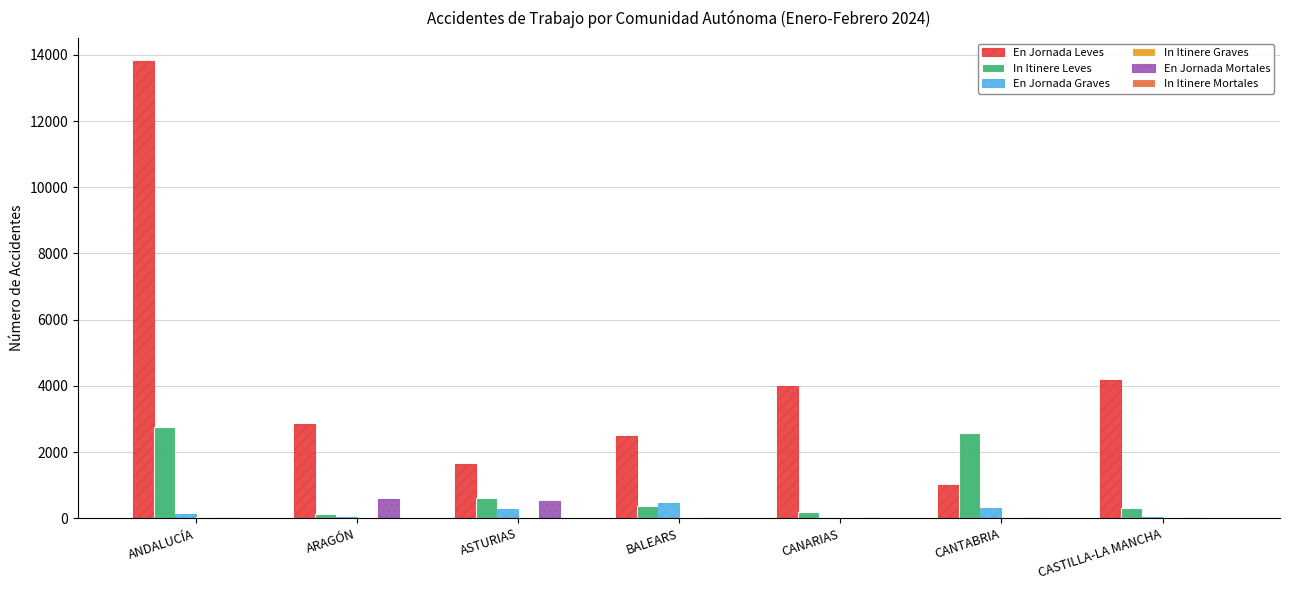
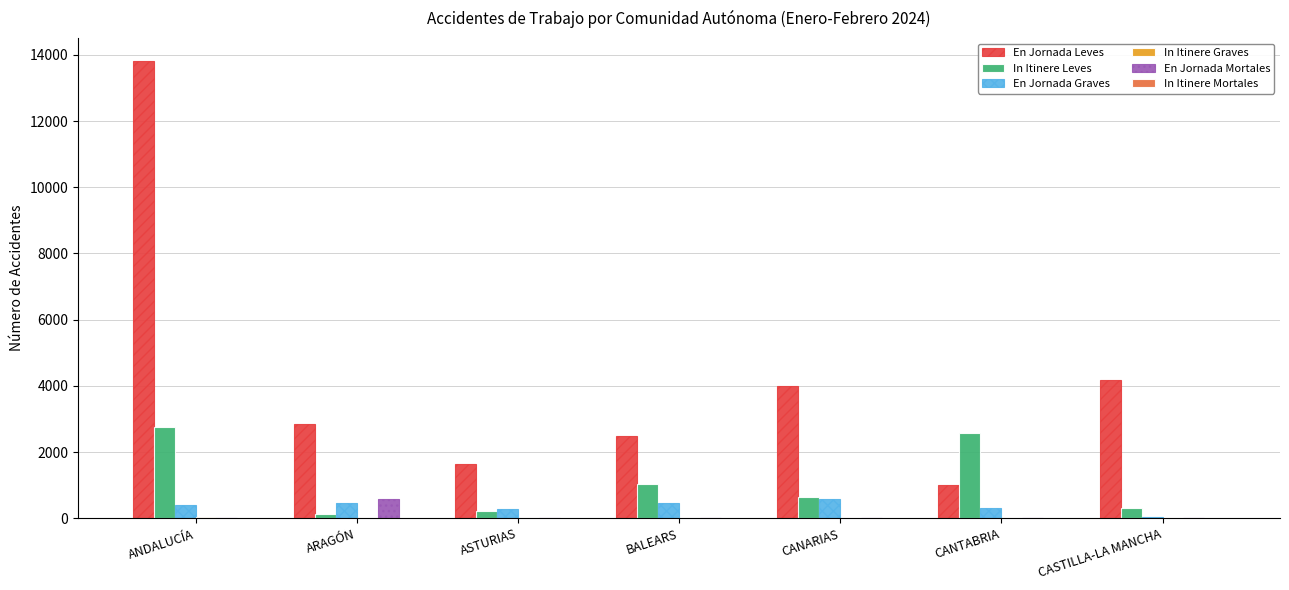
En Jornada Graves, ANDALUCÍA: 100 -> 400
En Jornada Graves, ARAGÓN: 0 -> 500
In Itinere Leves, ASTURIAS: 600 -> 200
En Jornada Mortales, ASTURIAS: 500 -> 0
In Itinere Leves, BALEARS: 400 -> 1000
In Itinere Leves, CANARIAS: 200 -> 600
En Jornada Graves, CANARIAS: 0 -> 600
